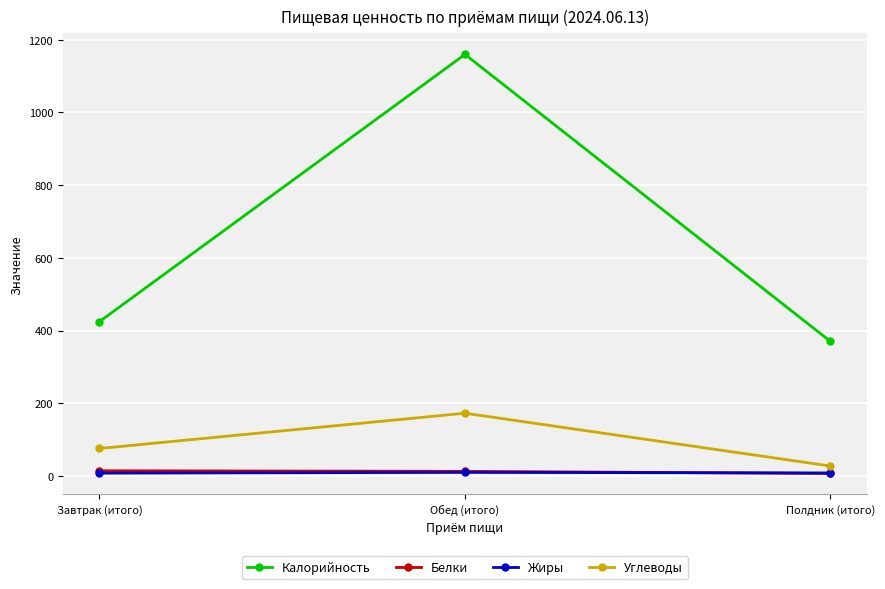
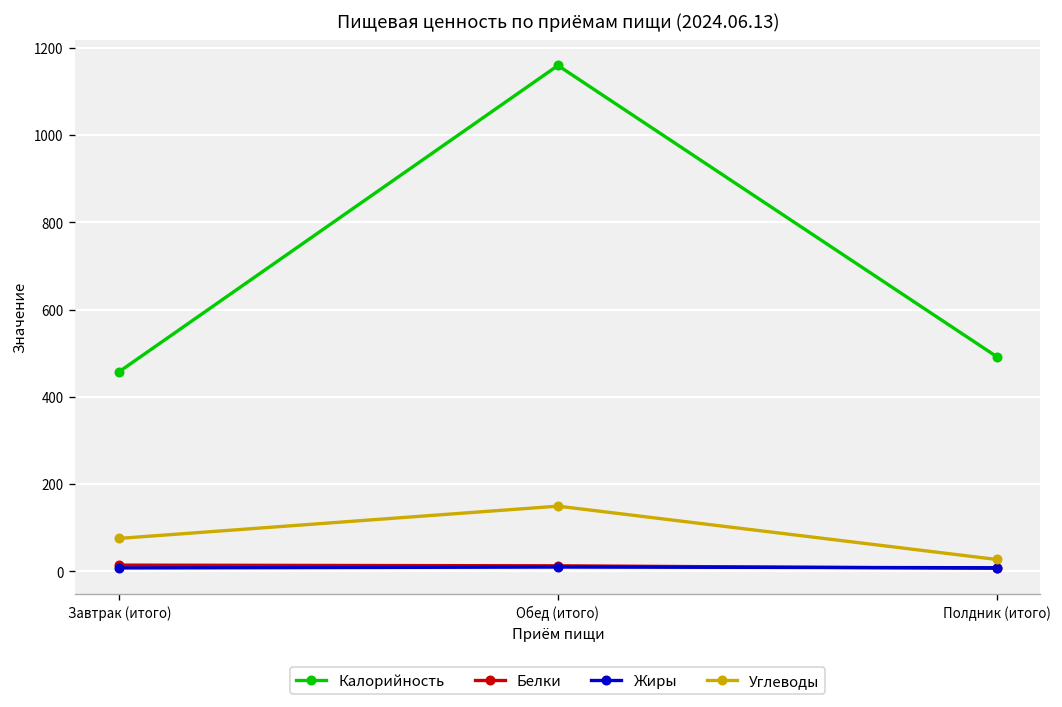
Калорийность, Завтрак (итого): 420 -> 460
Углеводы, Обед (итого): 170 -> 150
Калорийность, Полдник (итого): 370 -> 490
